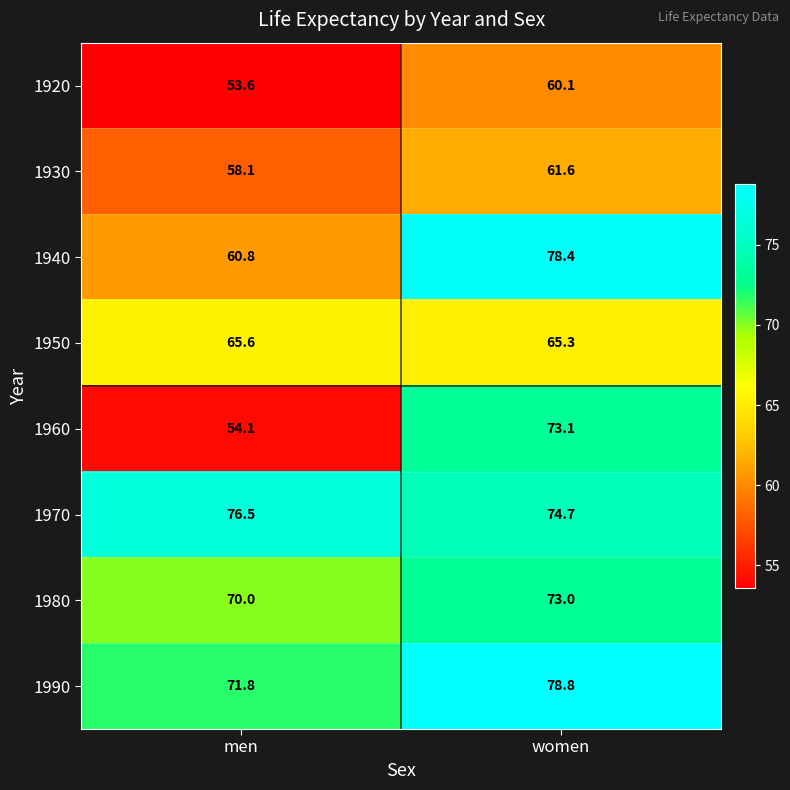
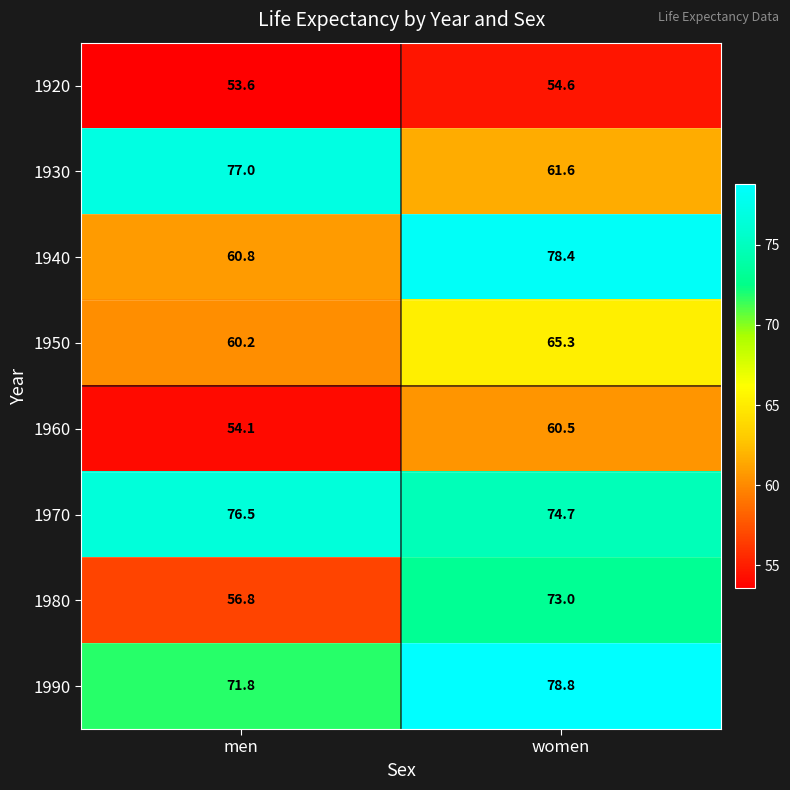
1920, women: 60.1 -> 54.6
1930, men: 58.1 -> 77.0
1950, men: 65.6 -> 60.2
1960, women: 73.1 -> 60.5
1980, men: 70.0 -> 56.8
